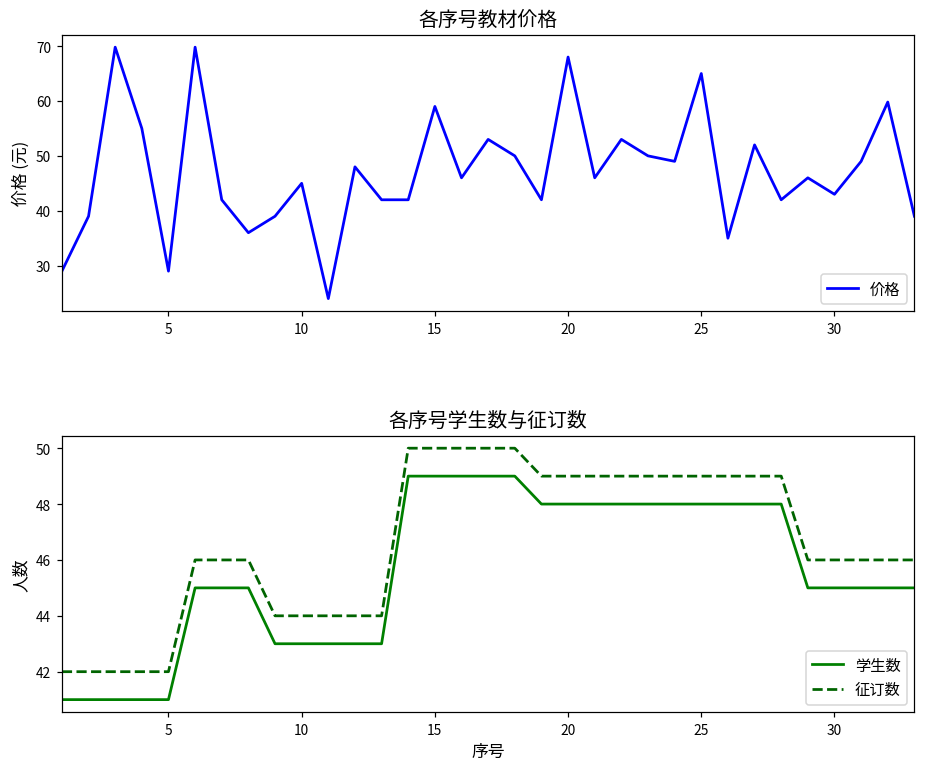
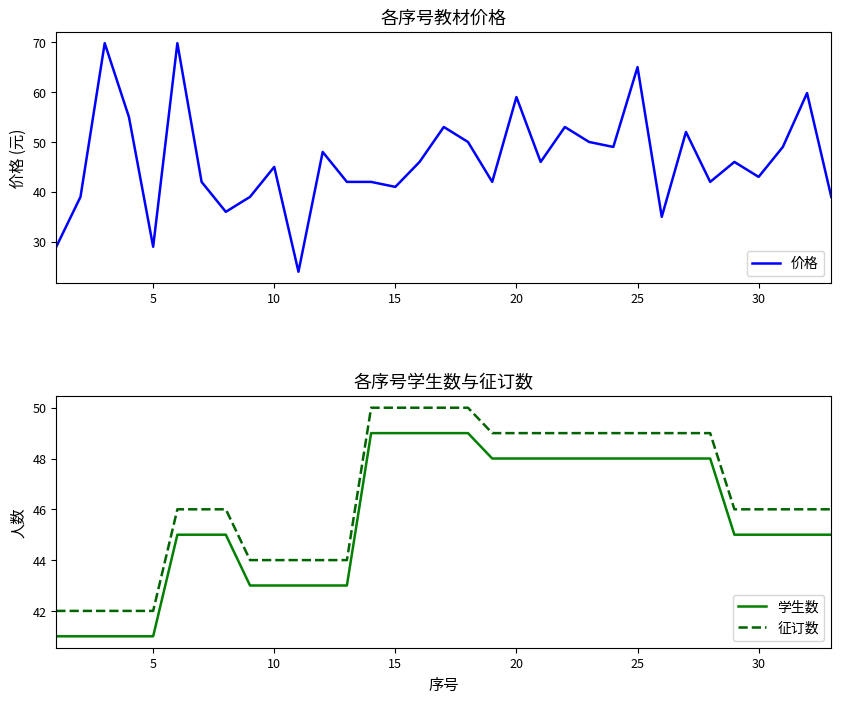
各序号教材价格, 15: 59 -> 41
各序号教材价格, 20: 68 -> 59
